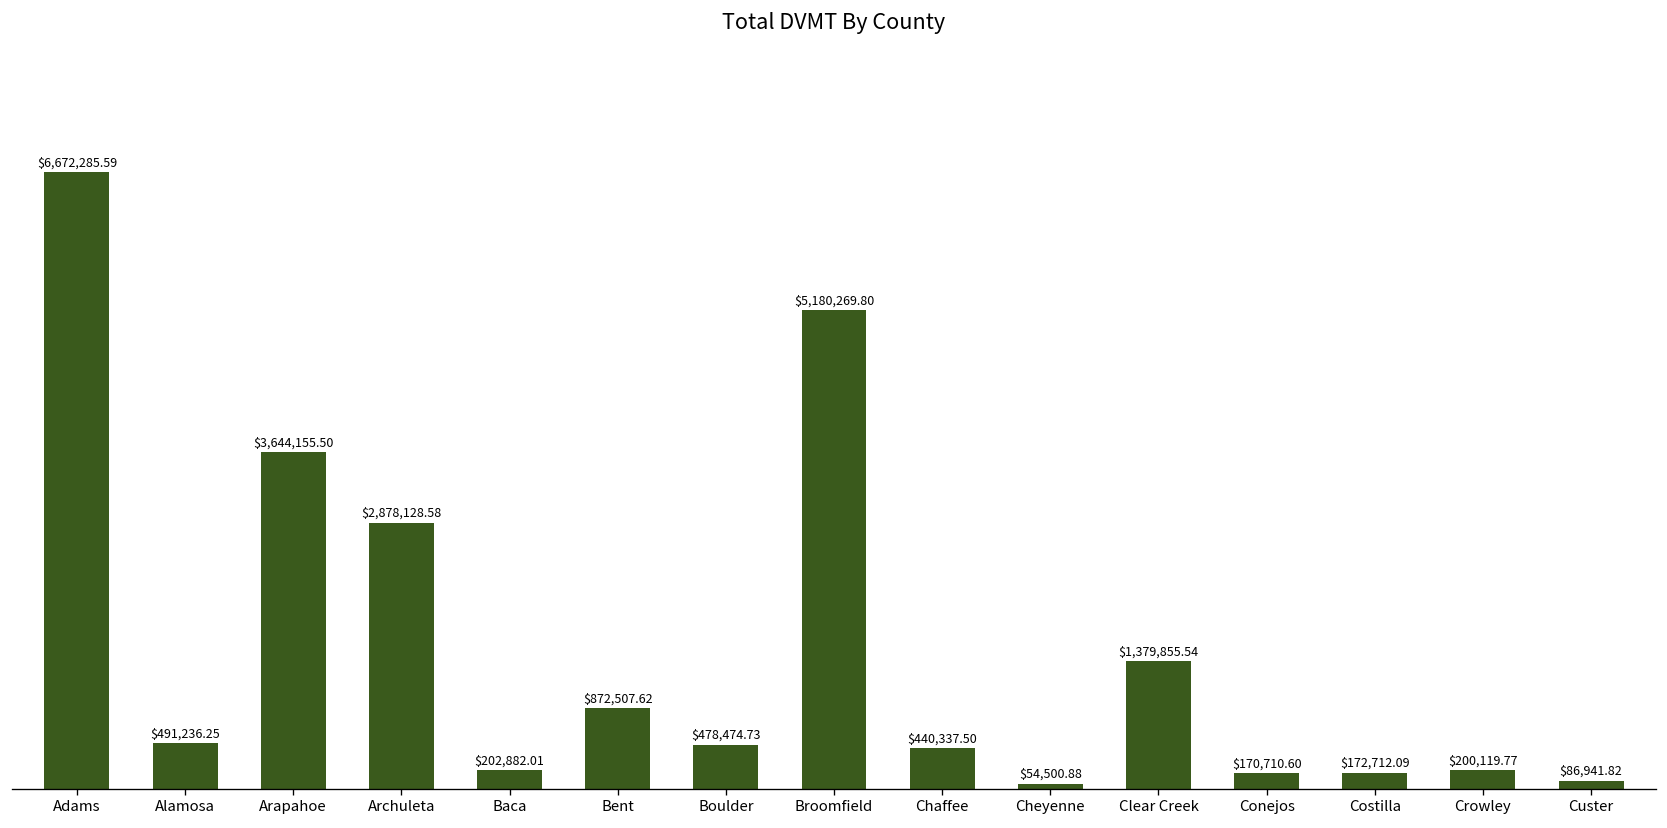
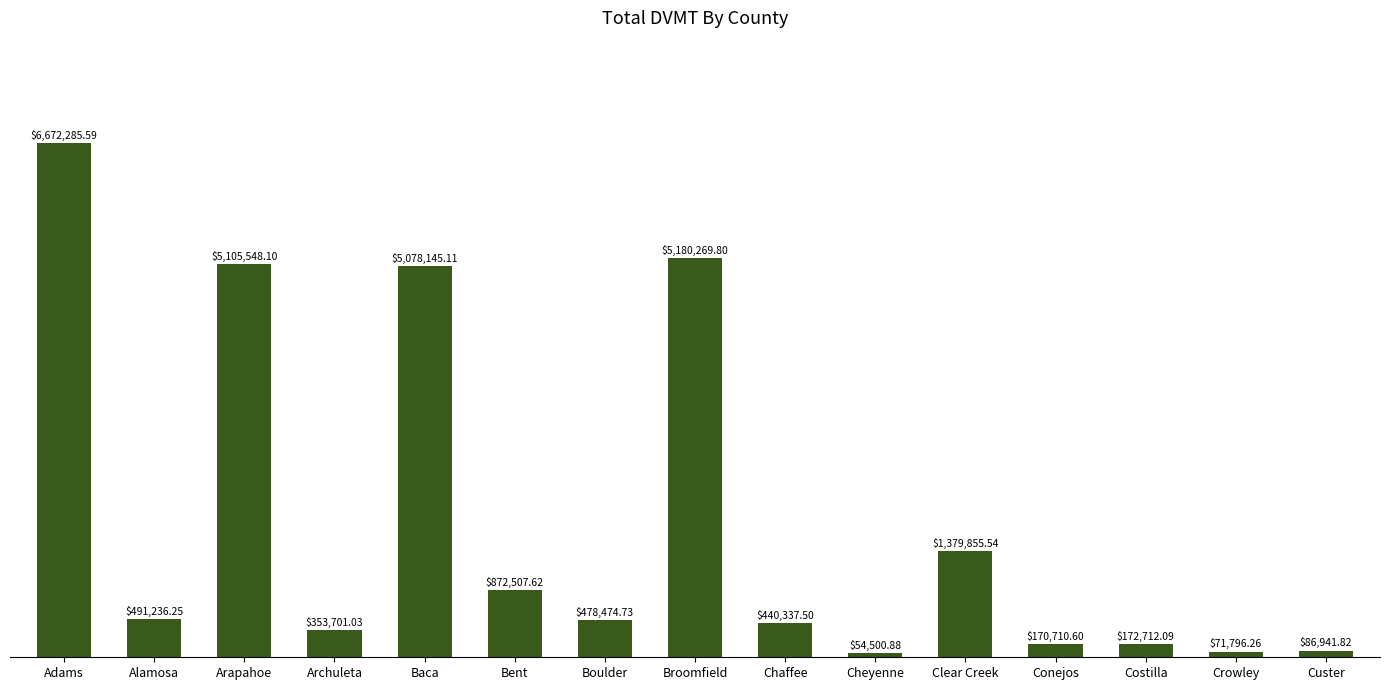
Arapahoe: $3,644,155.50 -> $5,105,548.10
Archuleta: $2,878,128.58 -> $353,701.03
Baca: $202,882.01 -> $5,078,145.11
Crowley: $200,119.77 -> $71,796.26
